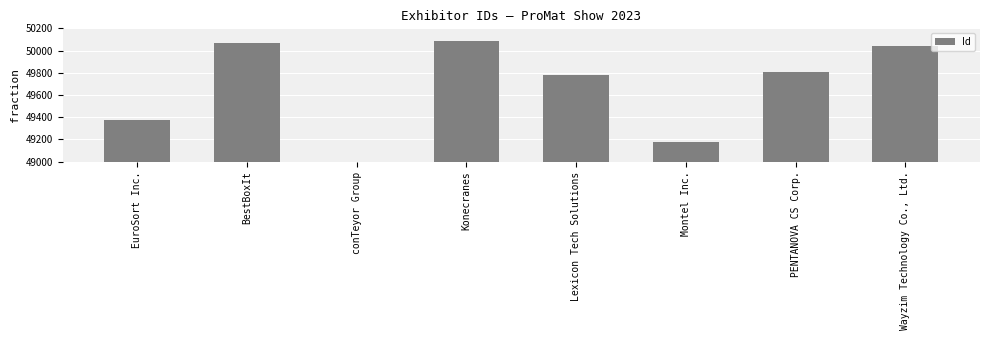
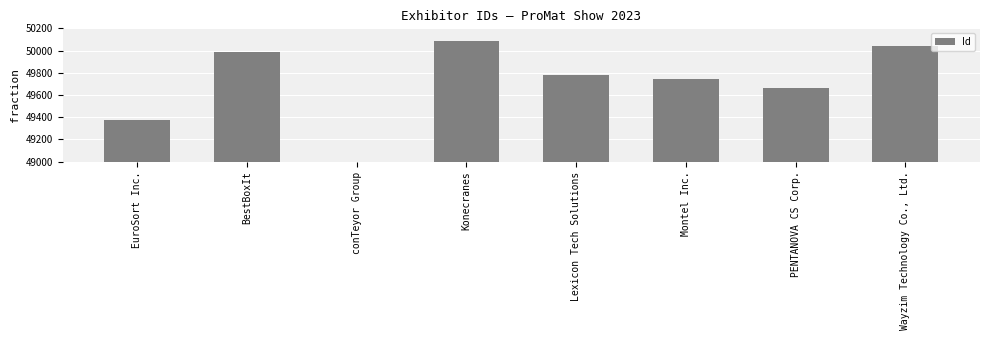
BestBoxIt: 50070 -> 49990
Montel Inc.: 49180 -> 49750
PENTANOVA CS Corp.: 49800 -> 49670
